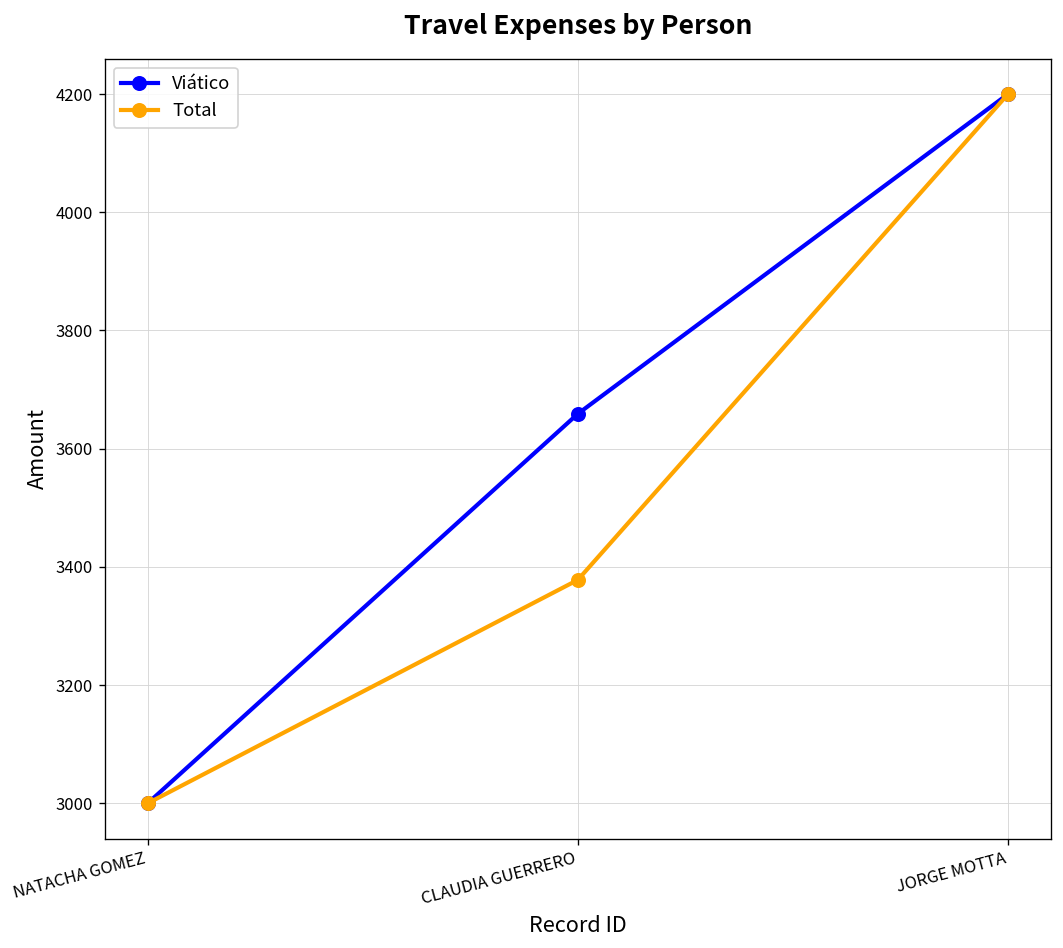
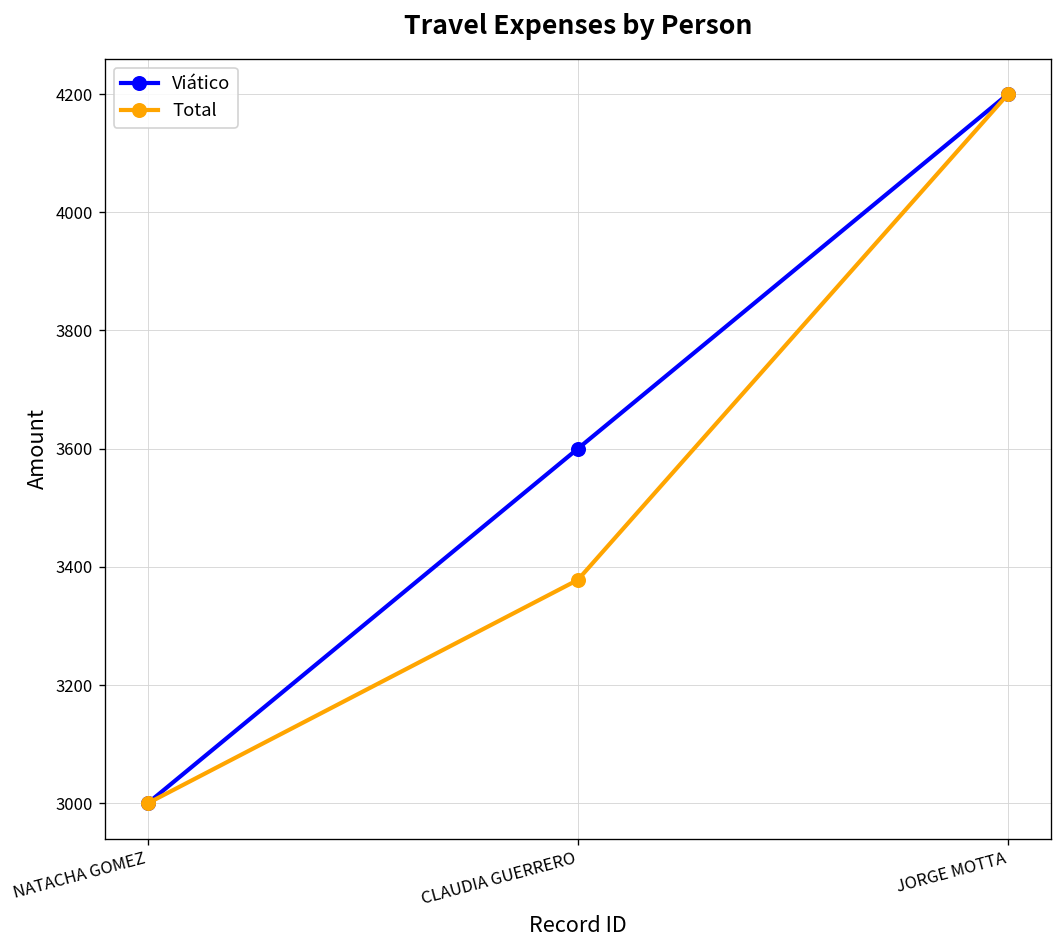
Viático, CLAUDIA GUERRERO: 3660 -> 3600
